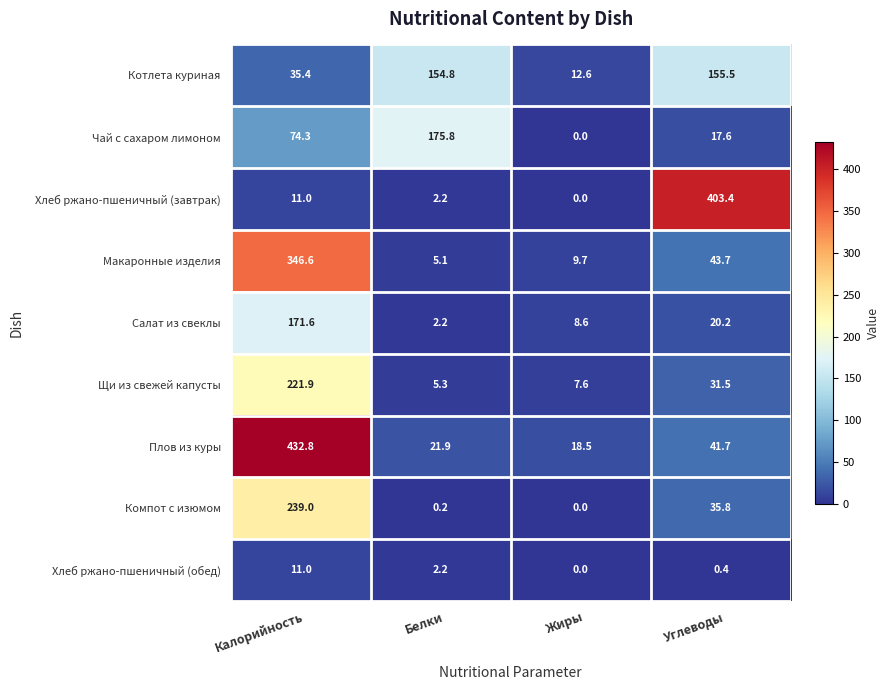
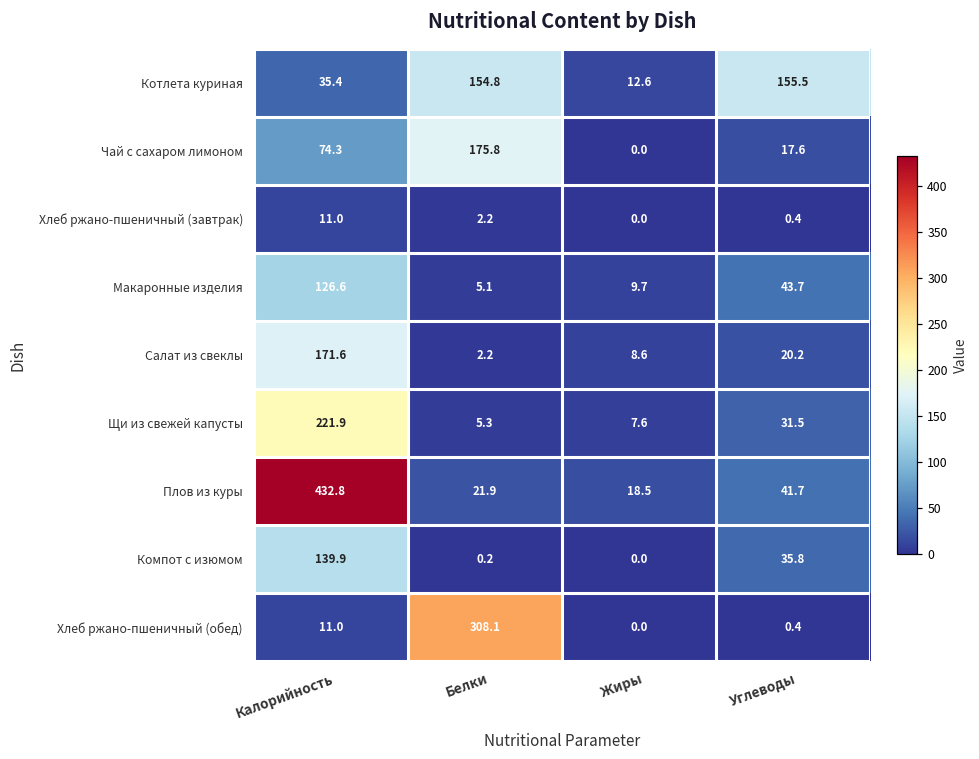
Хлеб ржано-пшеничный (завтрак), Углеводы: 403.4 -> 0.4
Макаронные изделия, Калорийность: 346.6 -> 126.6
Компот с изюмом, Калорийность: 239.0 -> 139.9
Хлеб ржано-пшеничный (обед), Белки: 2.2 -> 308.1
